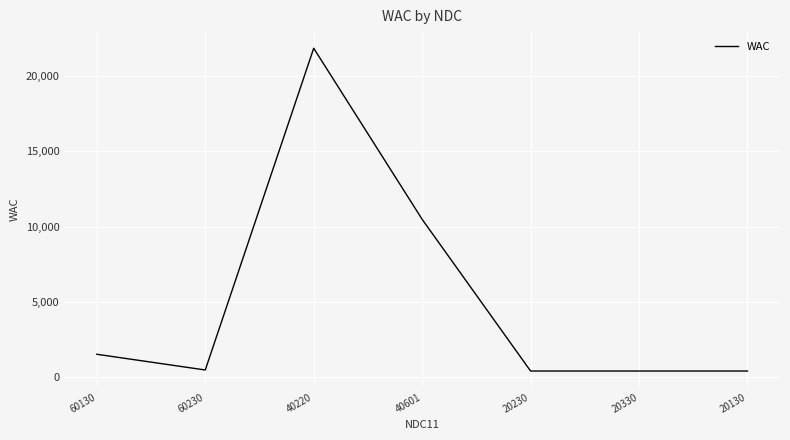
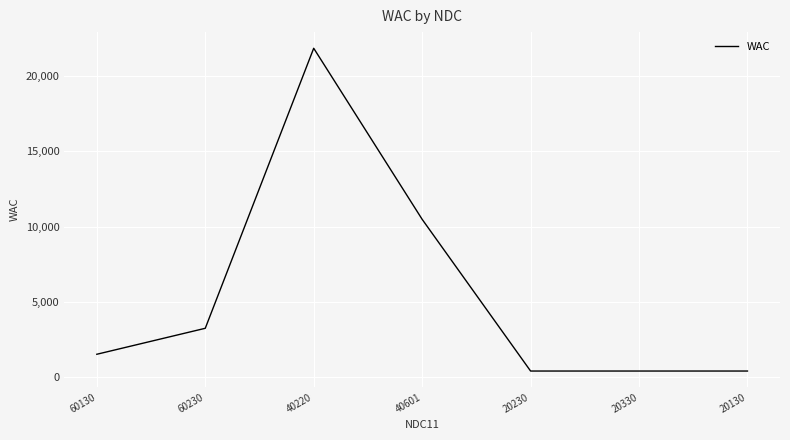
60230: 500 -> 3,200
